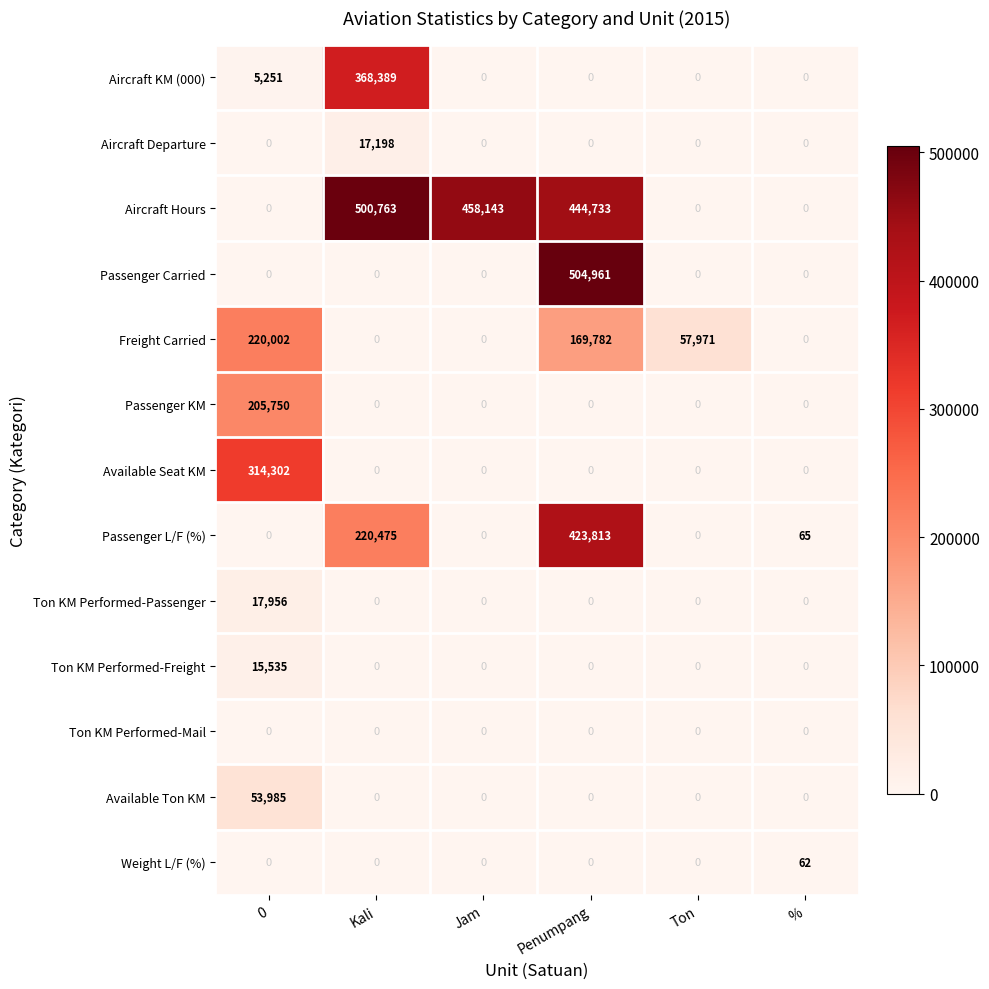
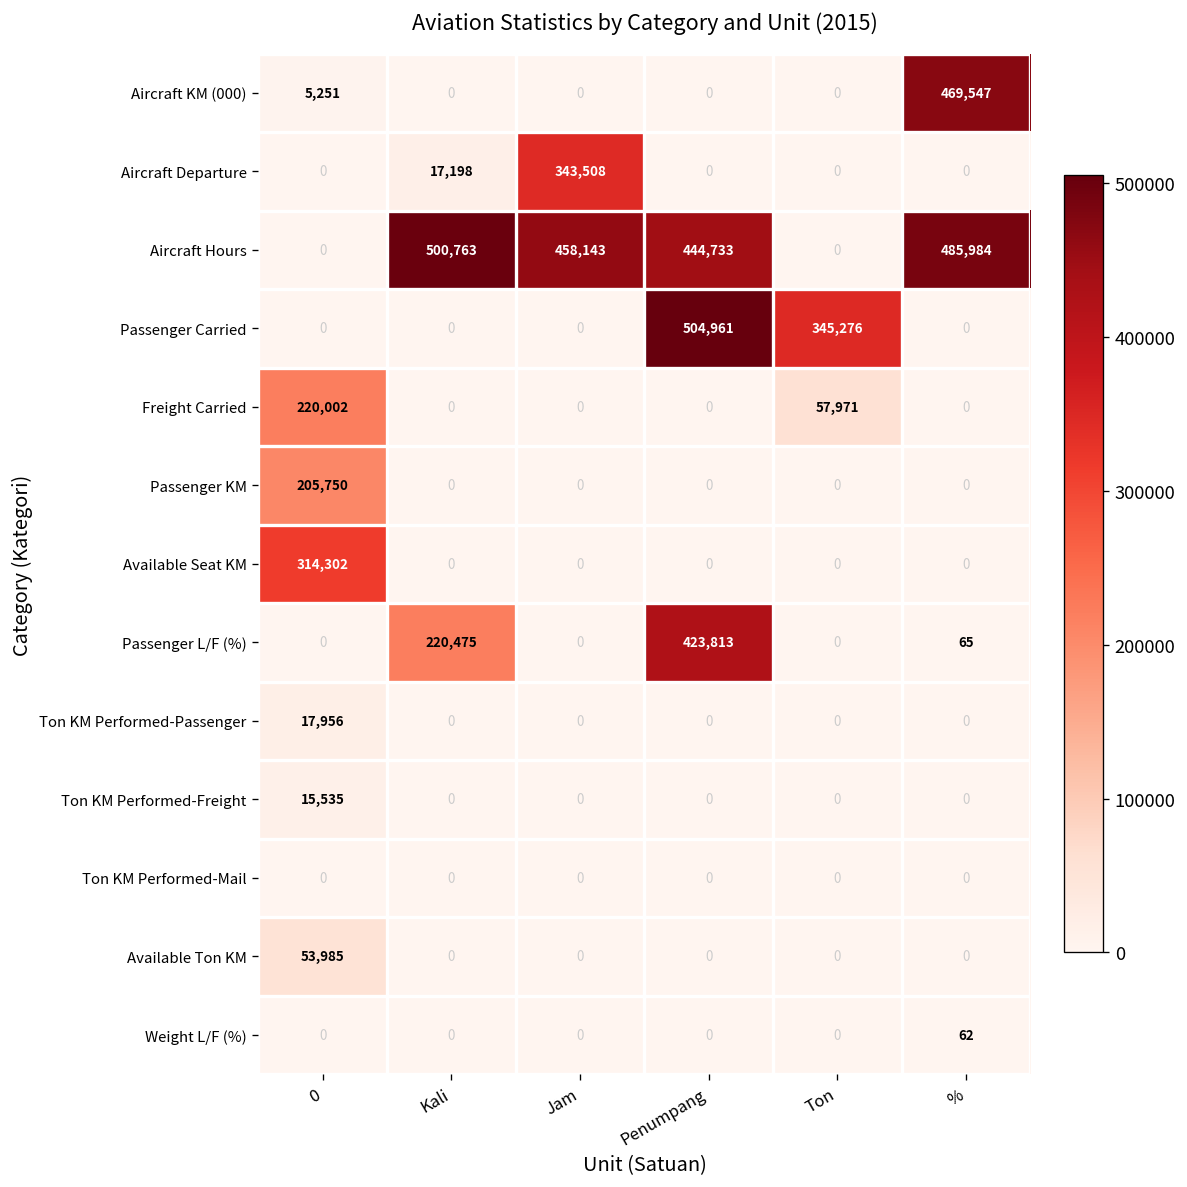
Aircraft KM (000), Kali: 368,389 -> 0
Aircraft KM (000), %: 0 -> 469,547
Aircraft Departure, Jam: 0 -> 343,508
Aircraft Hours, %: 0 -> 485,984
Passenger Carried, Ton: 0 -> 345,276
Freight Carried, Penumpang: 169,782 -> 0
